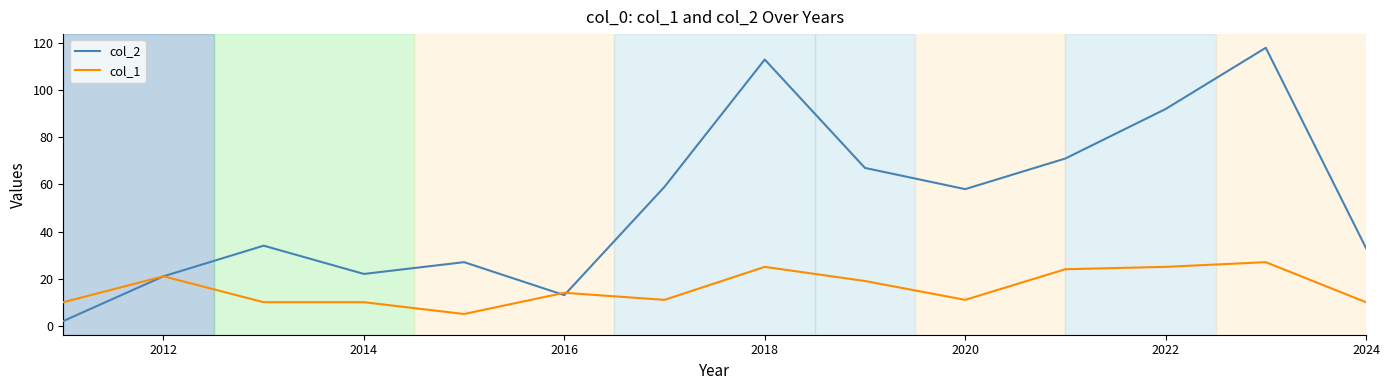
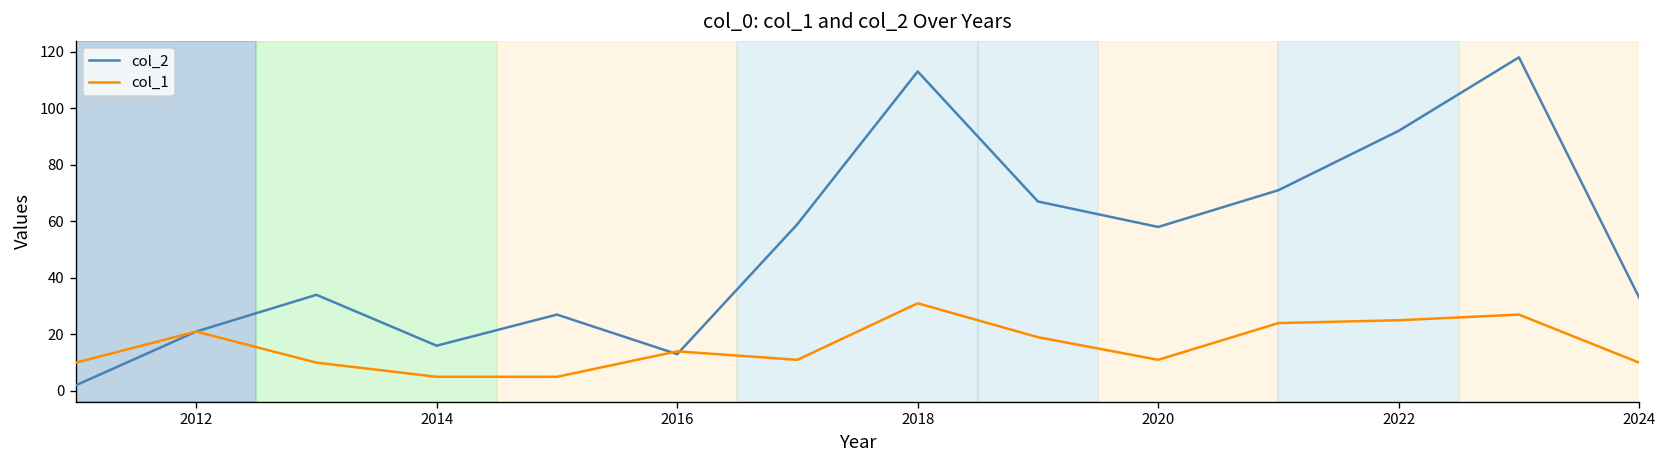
col_2, 2014: 22 -> 16
col_1, 2014: 10 -> 5
col_1, 2018: 25 -> 31
